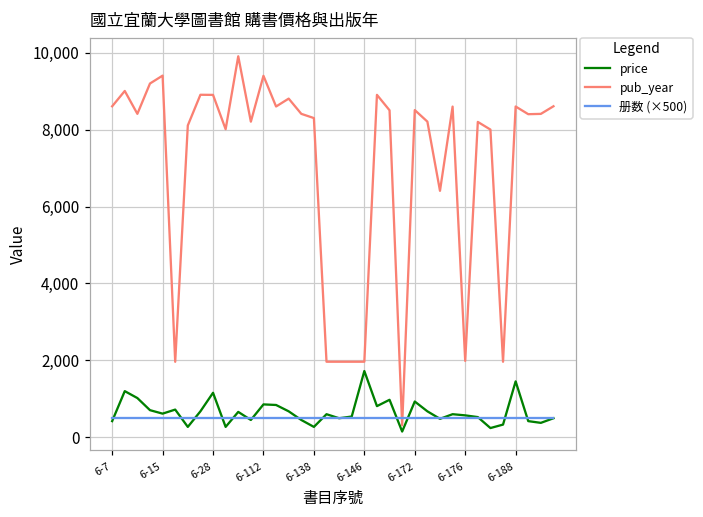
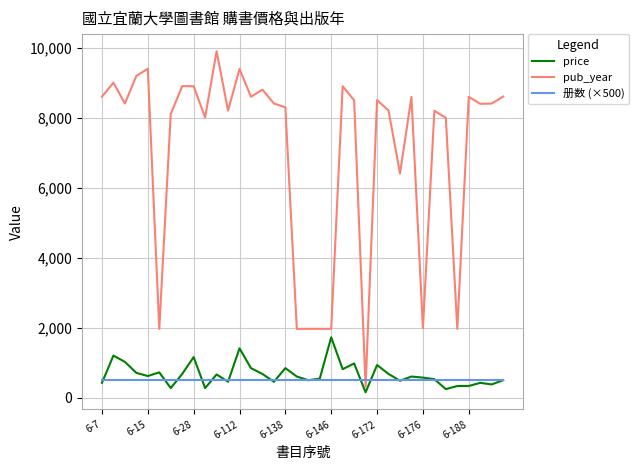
price, 6-112: 900 -> 1,400
price, 6-138: 300 -> 800
price, 6-188: 1,500 -> 300
